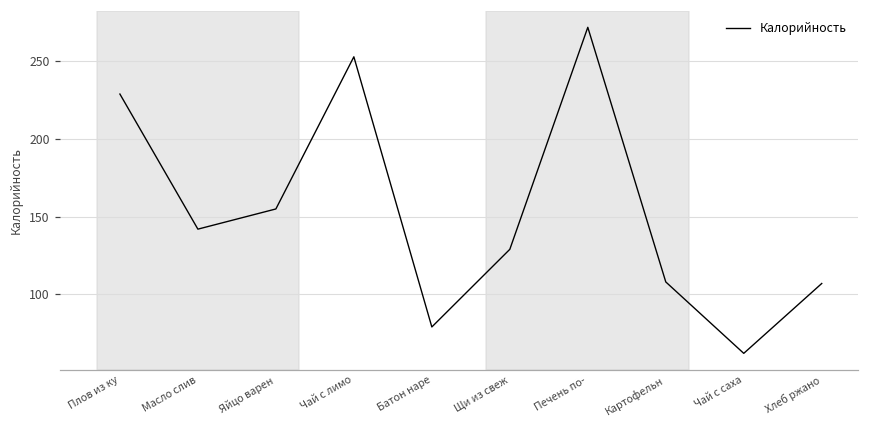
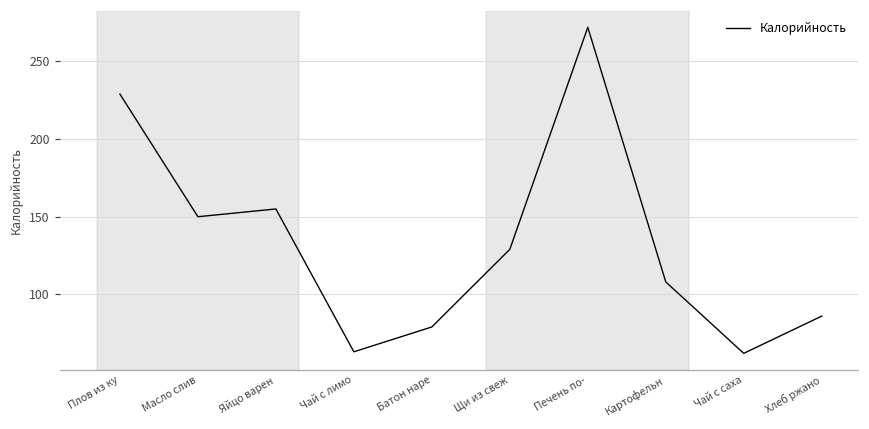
Масло слив: 142 -> 150
Чай с лимо: 253 -> 63
Хлеб ржано: 107 -> 86
